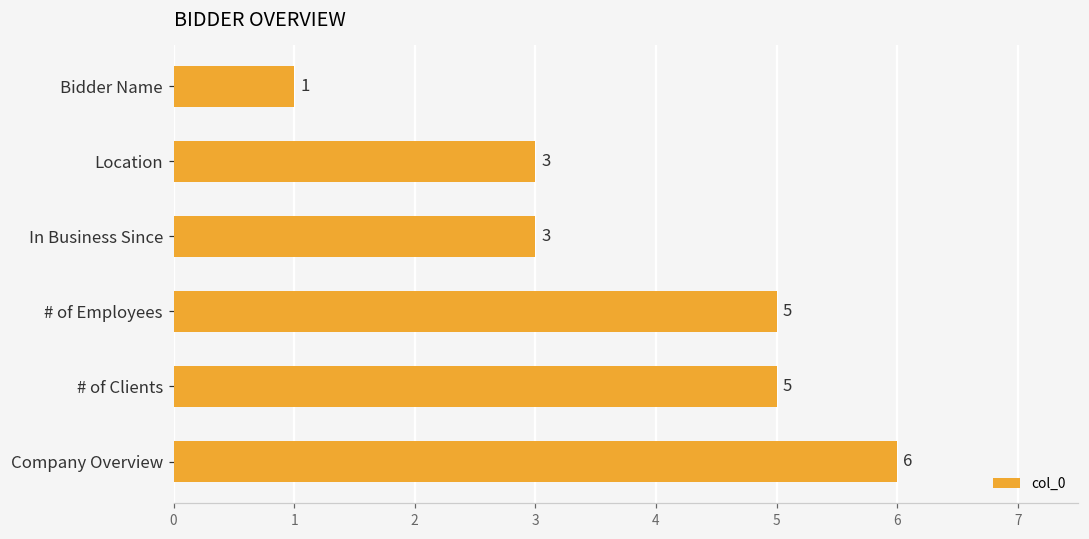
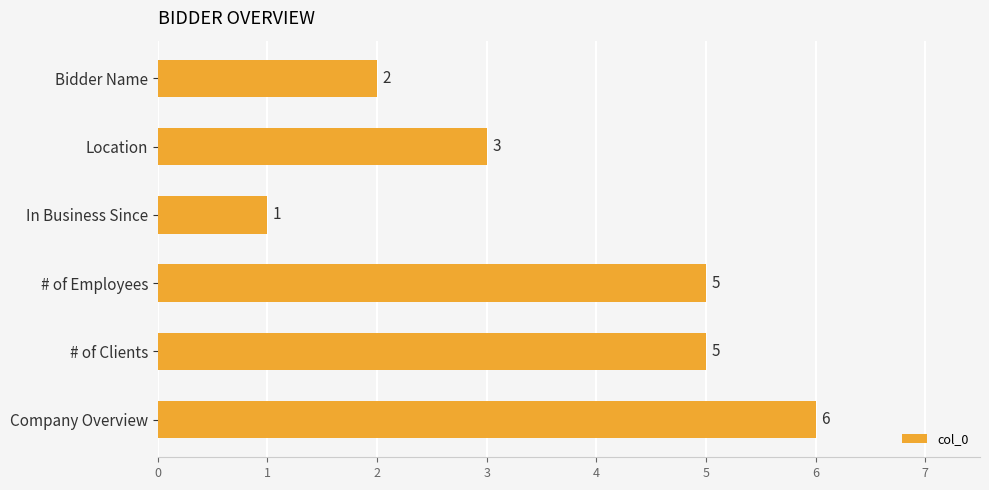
Bidder Name: 1 -> 2
In Business Since: 3 -> 1
